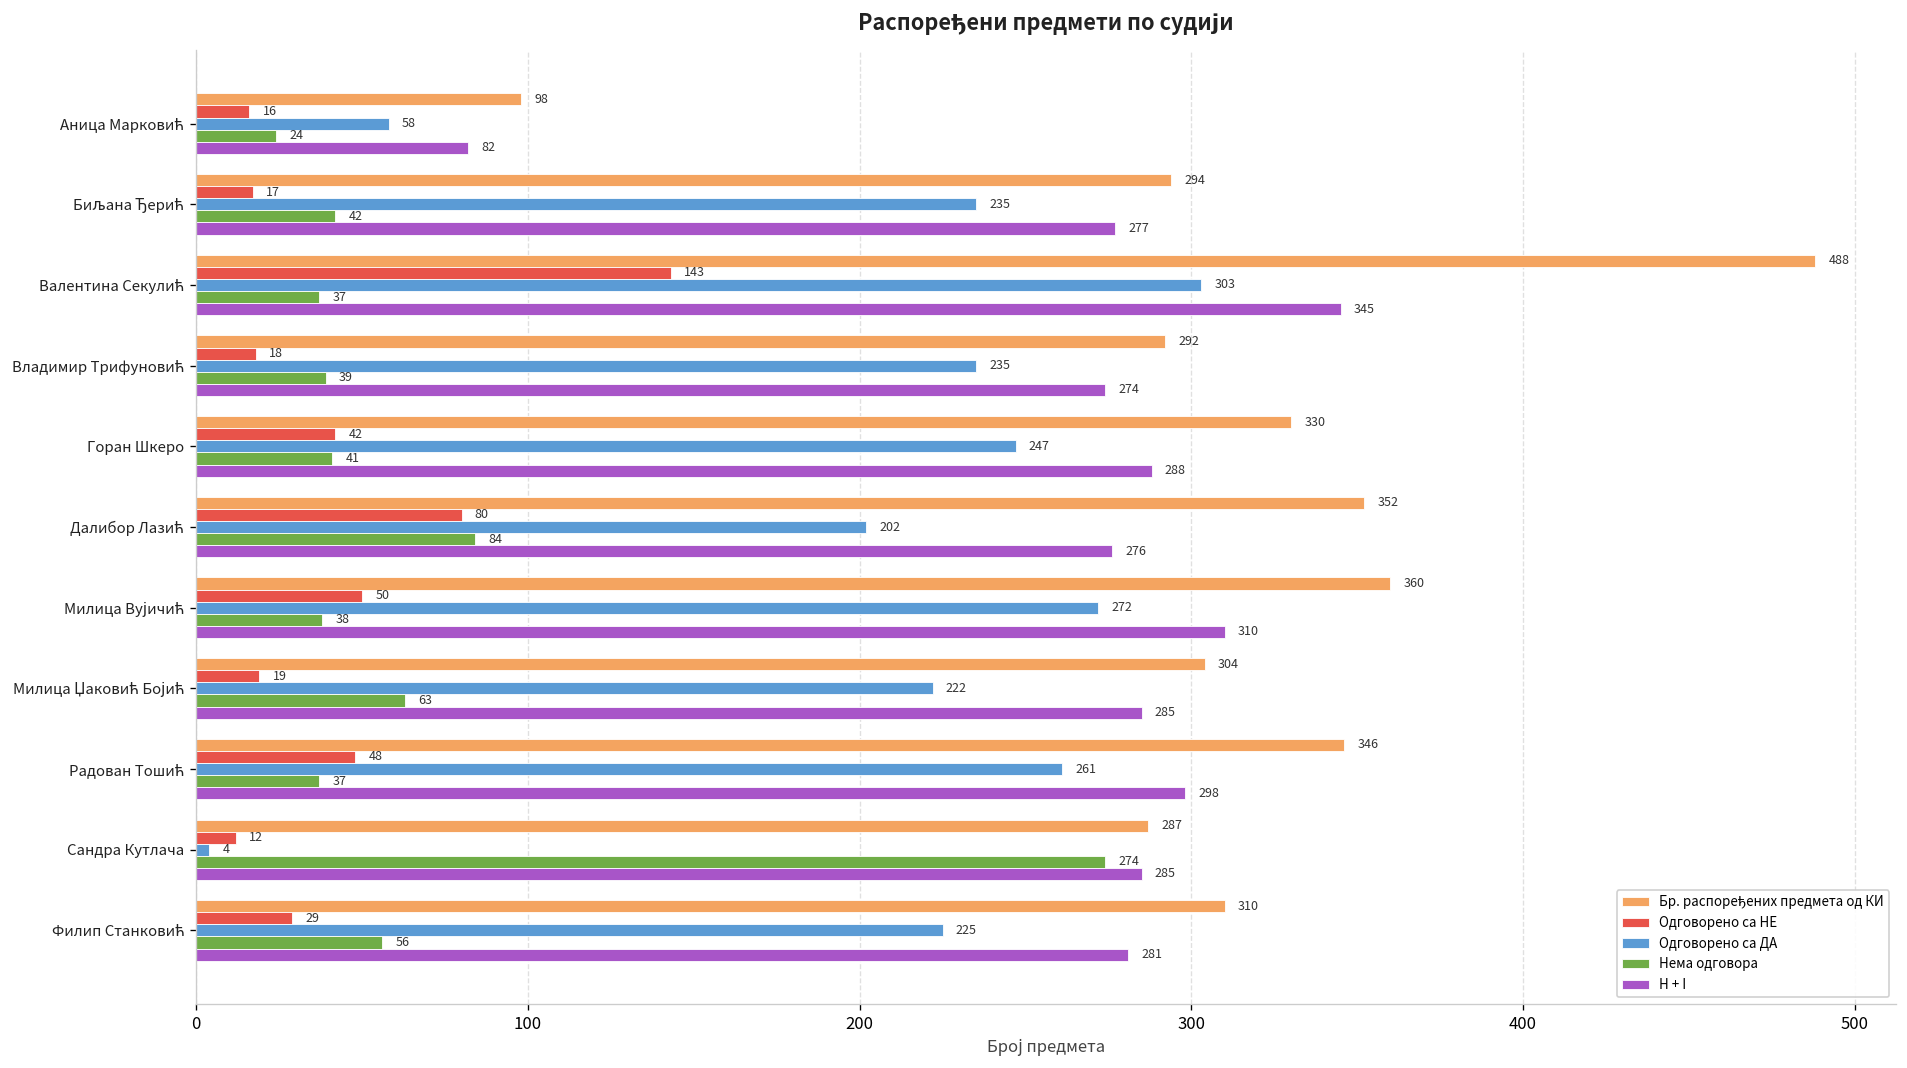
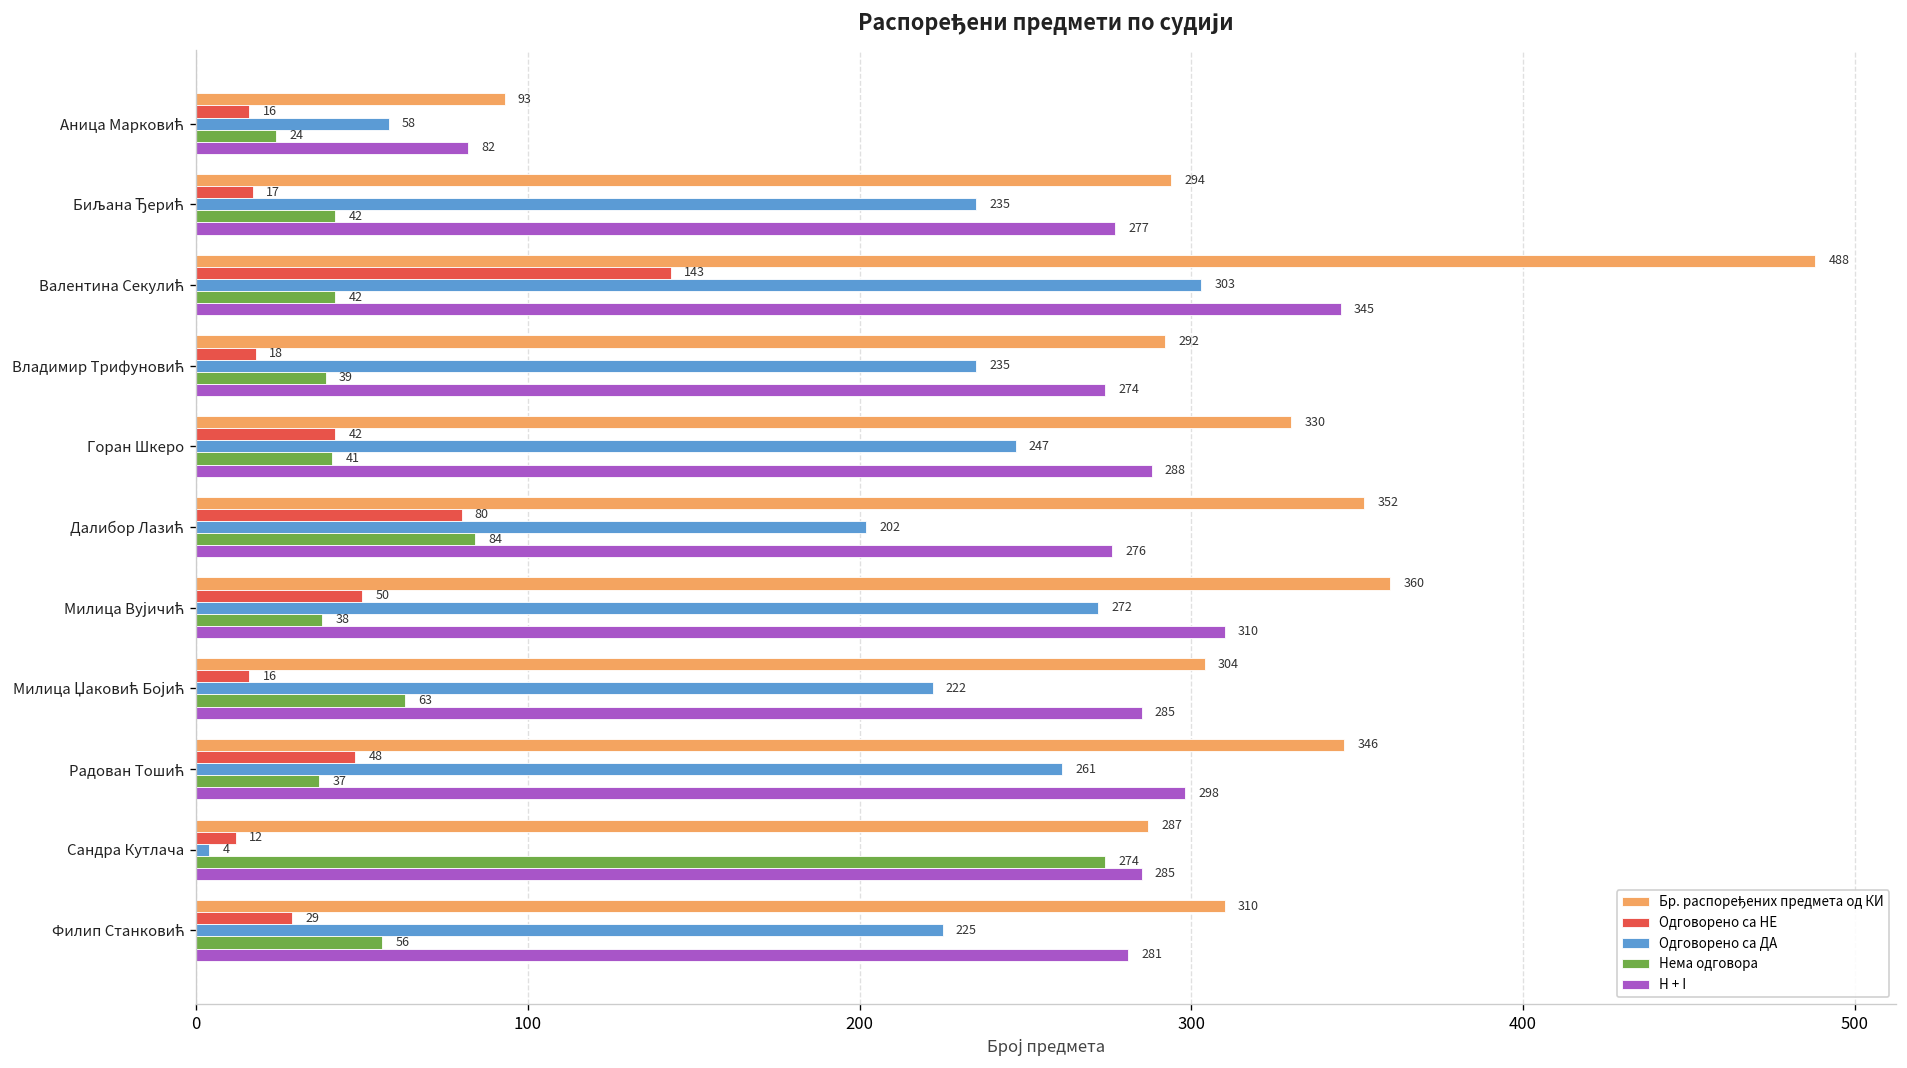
Бр. распоређених предмета од КИ, Аница Марковић: 98 -> 93
Нема одговора, Валентина Секулић: 37 -> 42
Одговорено са НЕ, Милица Џаковић Бојић: 19 -> 16
